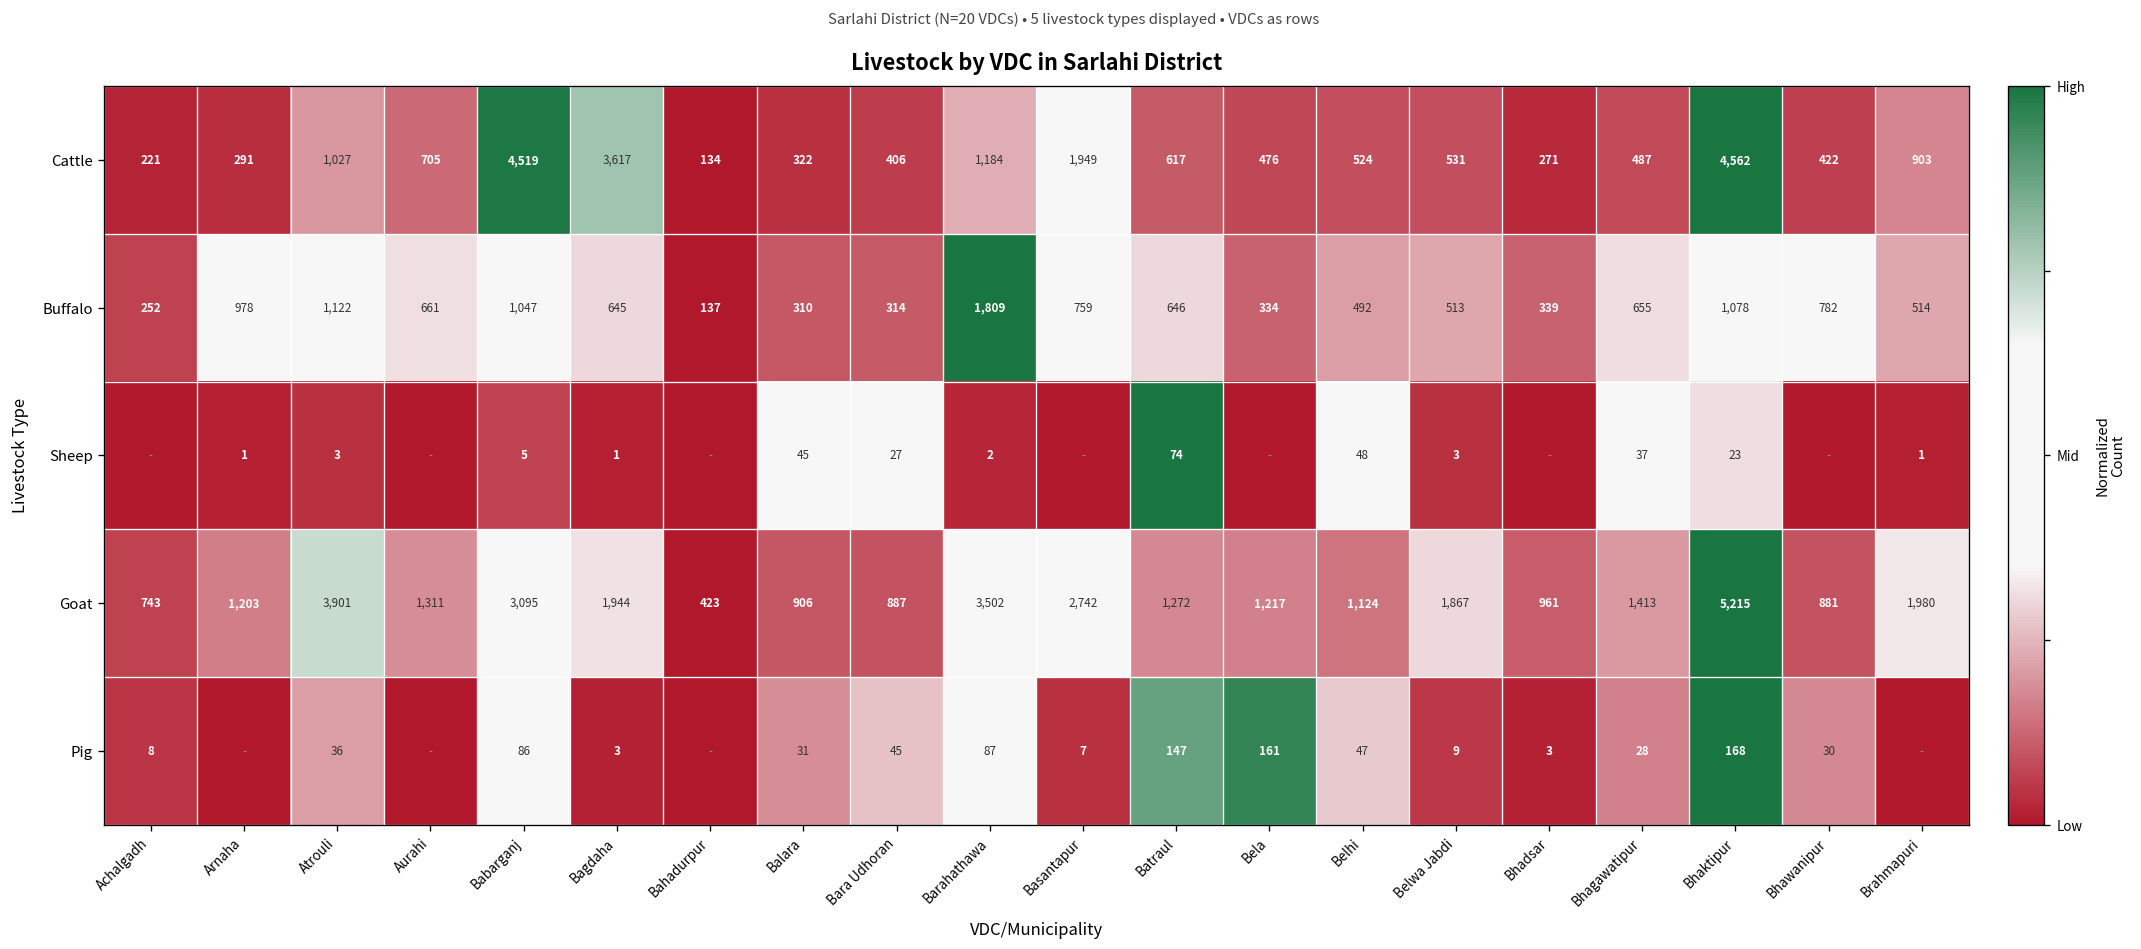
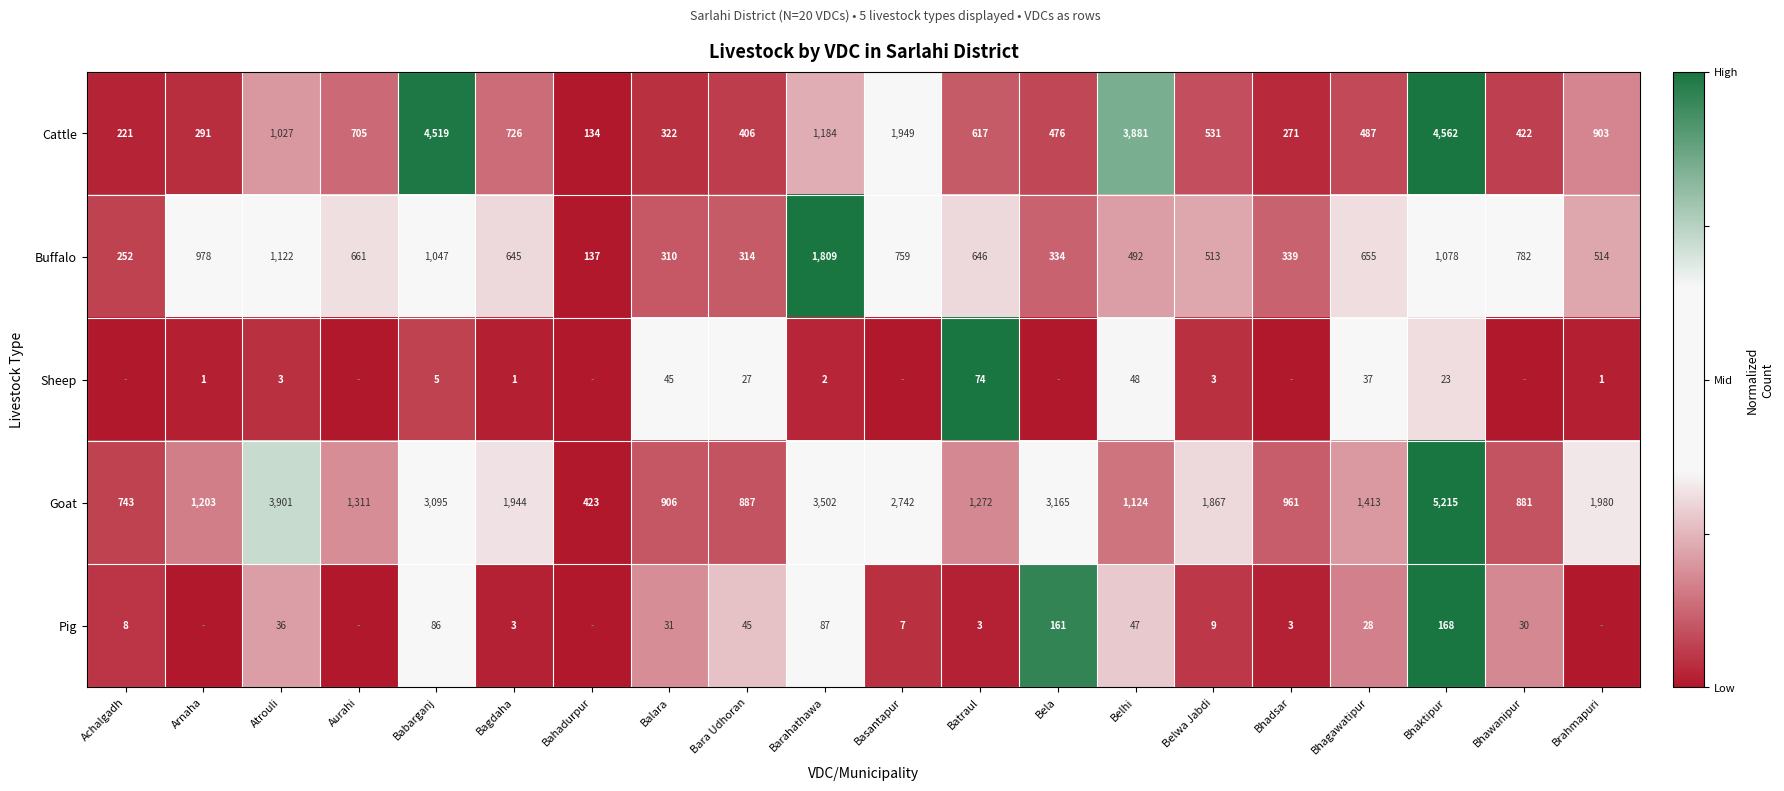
Cattle, Bagdaha: 3,617 -> 726
Cattle, Belhi: 524 -> 3,881
Goat, Bela: 1,217 -> 3,165
Pig, Batraul: 147 -> 3
